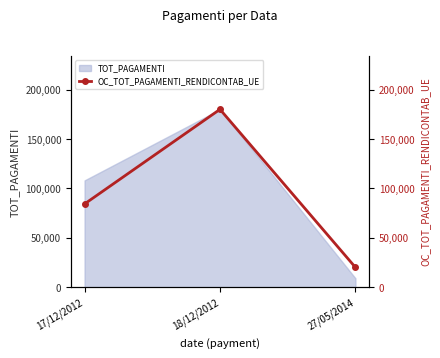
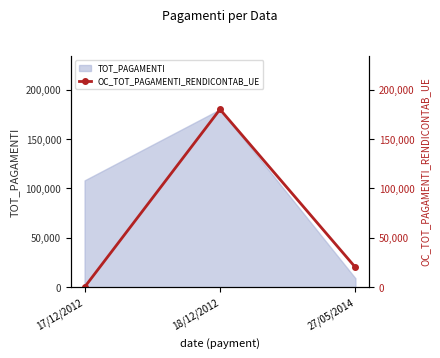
OC_TOT_PAGAMENTI_RENDICONTAB_UE, 17/12/2012: 80,000 -> 0
